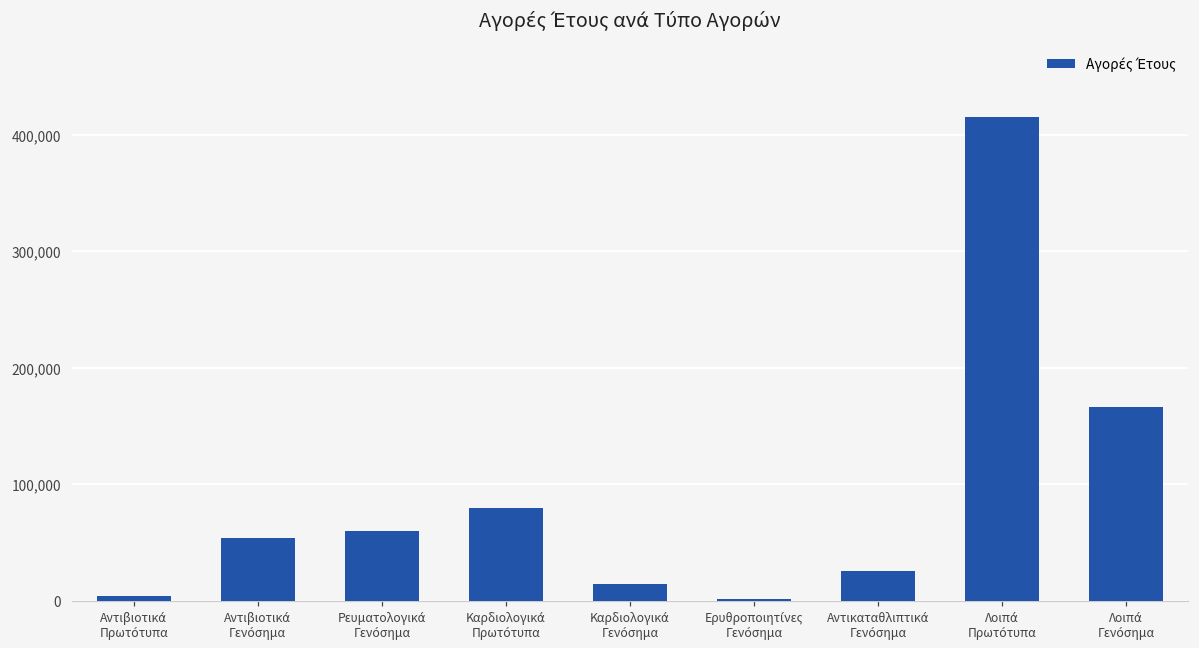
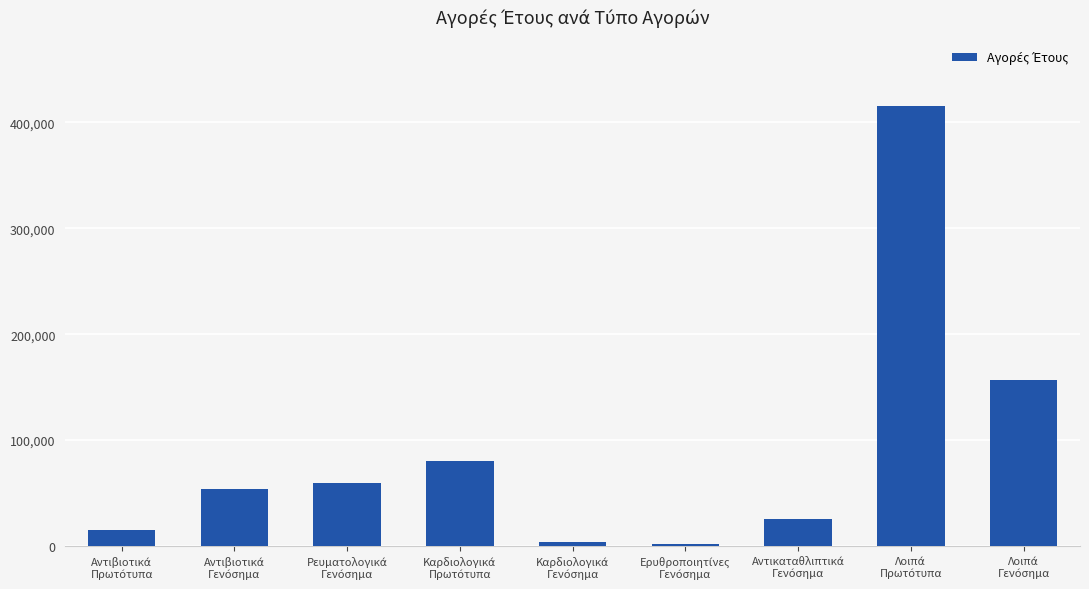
Αντιβιοτικά Πρωτότυπα: 4,000 -> 15,000
Καρδιολογικά Γενόσημα: 14,000 -> 4,000
Λοιπά Γενόσημα: 167,000 -> 156,000
